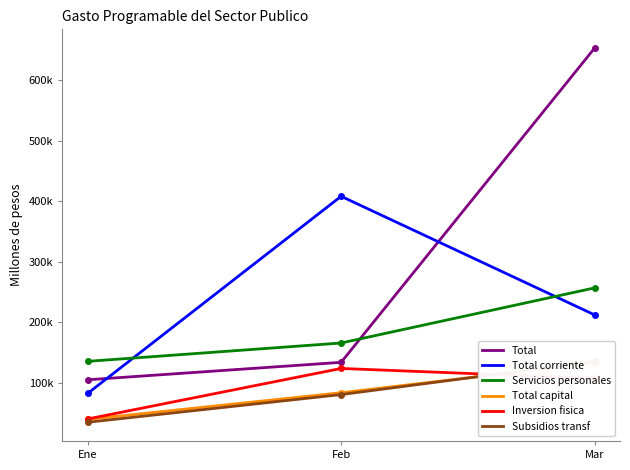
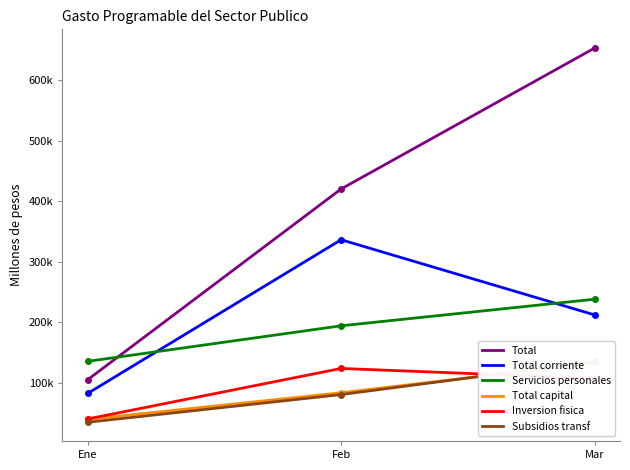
Total, Feb: 130000 -> 420000
Total corriente, Feb: 410000 -> 340000
Servicios personales, Feb: 170000 -> 190000
Servicios personales, Mar: 260000 -> 240000
